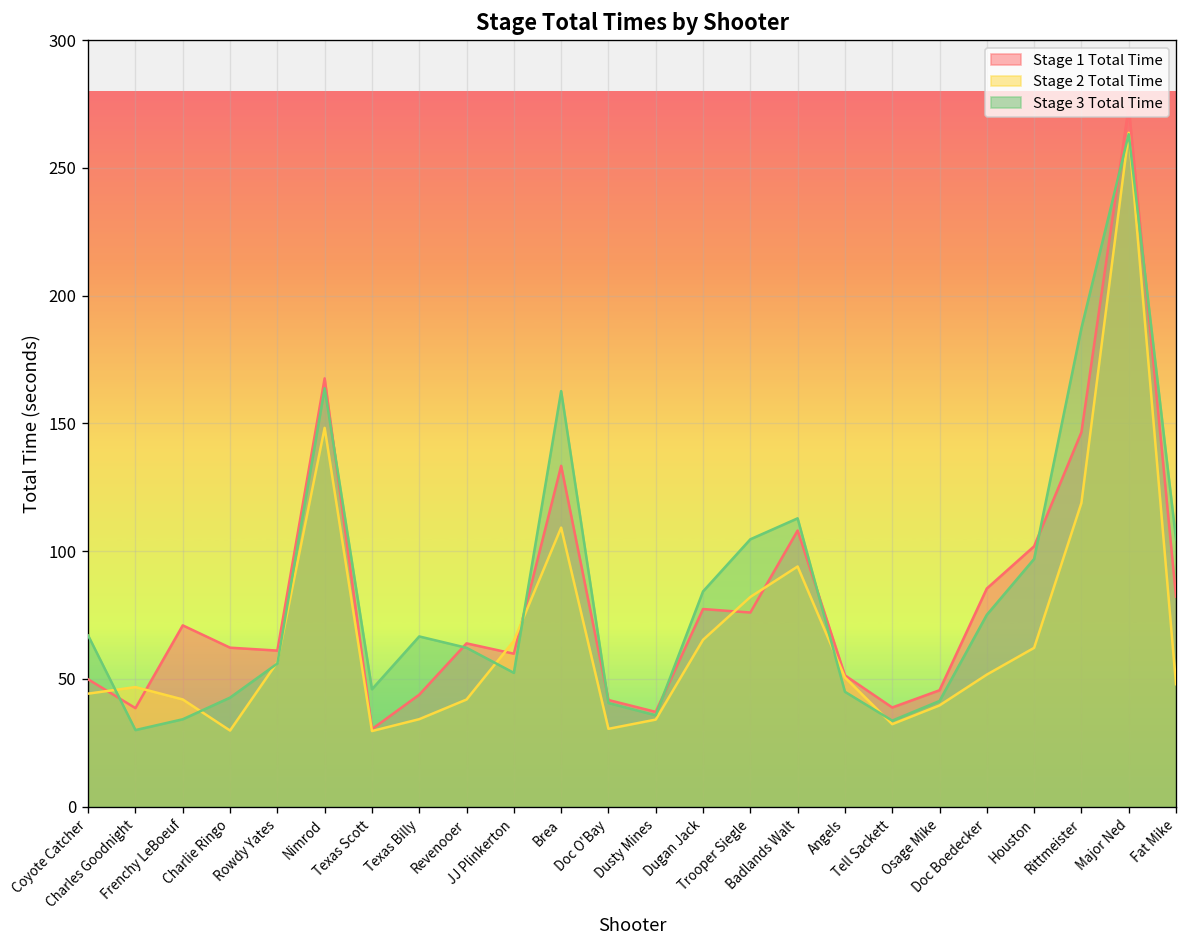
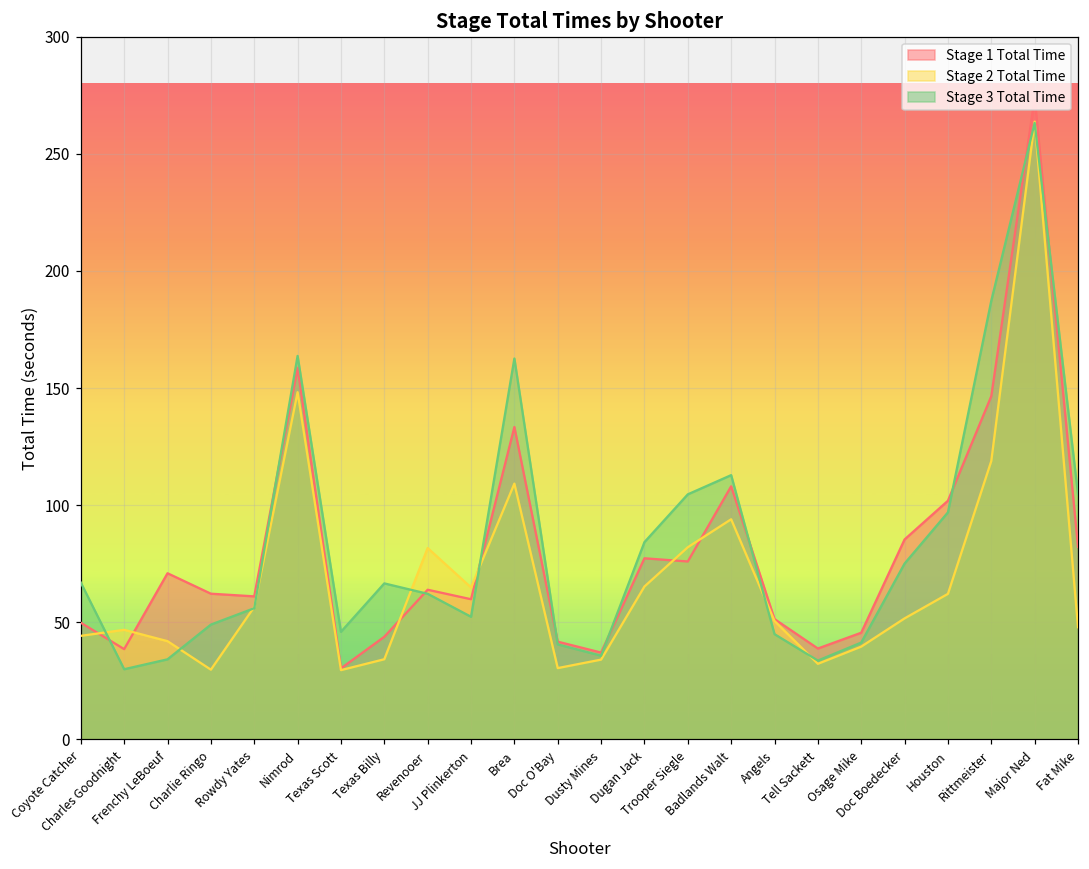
Stage 3 Total Time, Charlie Ringo: 43 -> 49
Stage 1 Total Time, Nimrod: 168 -> 159
Stage 2 Total Time, Revenooer: 42 -> 82
